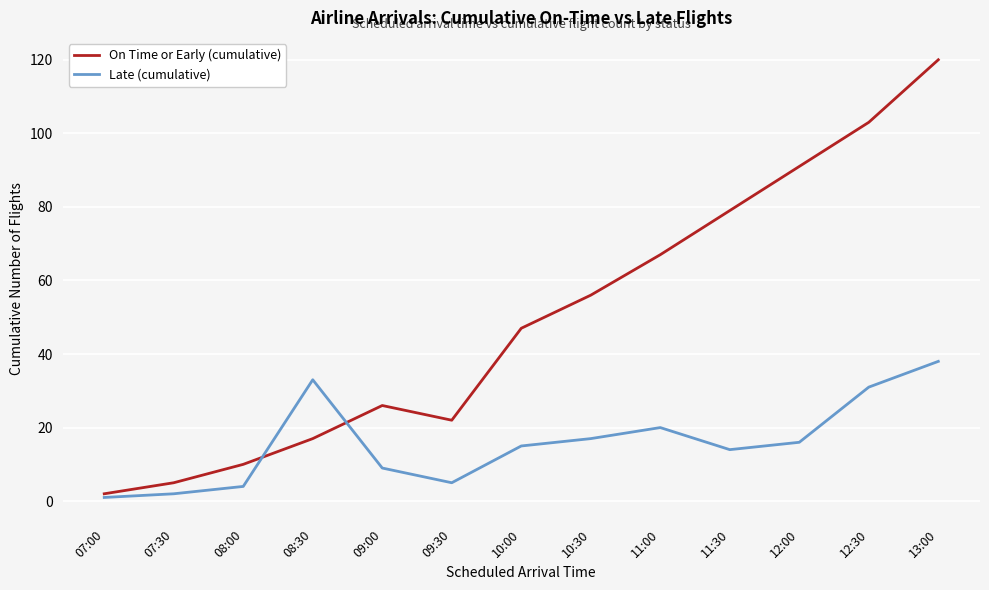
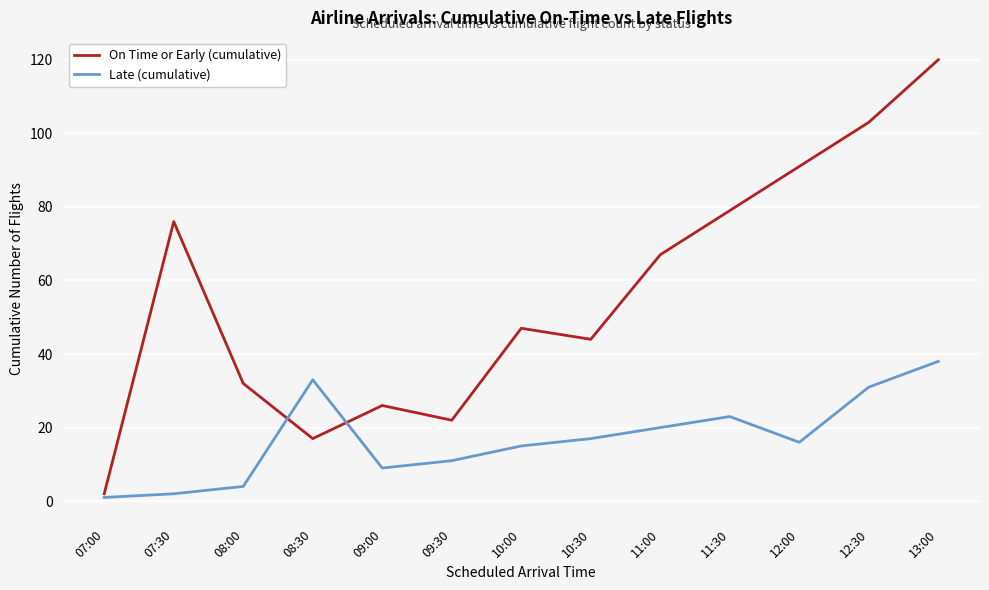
On Time or Early (cumulative), 07:30: 5 -> 76
On Time or Early (cumulative), 08:00: 10 -> 32
Late (cumulative), 09:30: 5 -> 11
On Time or Early (cumulative), 10:30: 56 -> 44
Late (cumulative), 11:30: 14 -> 23
